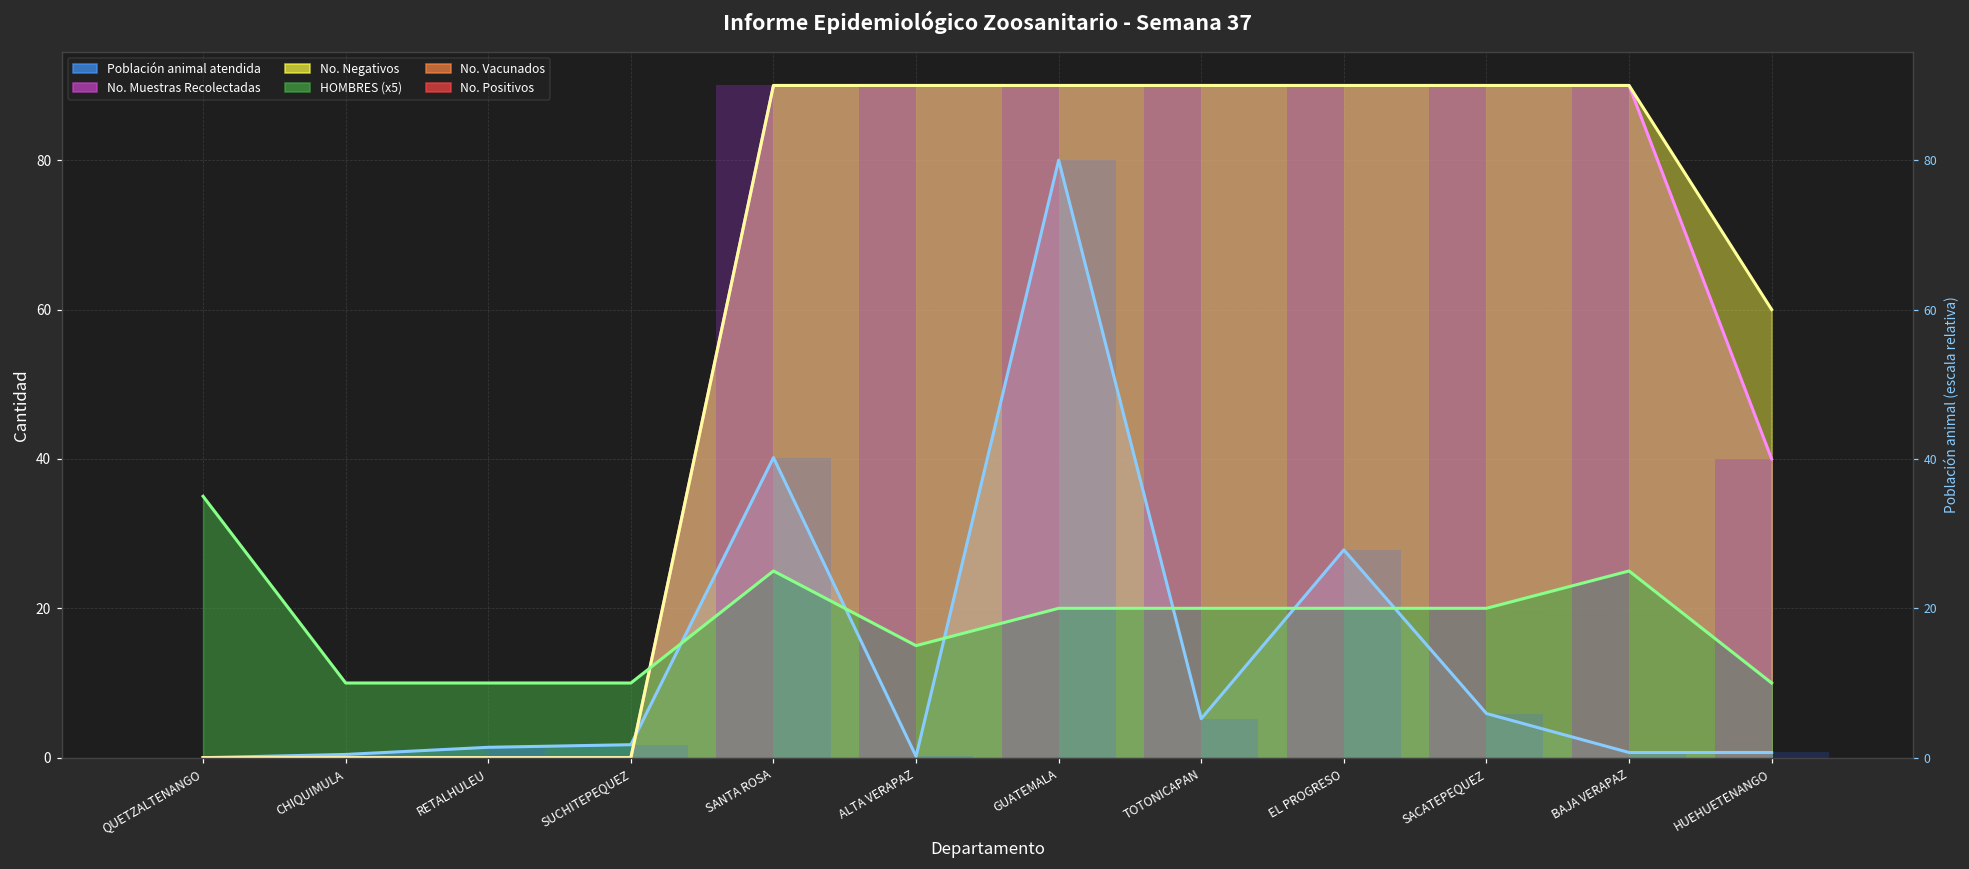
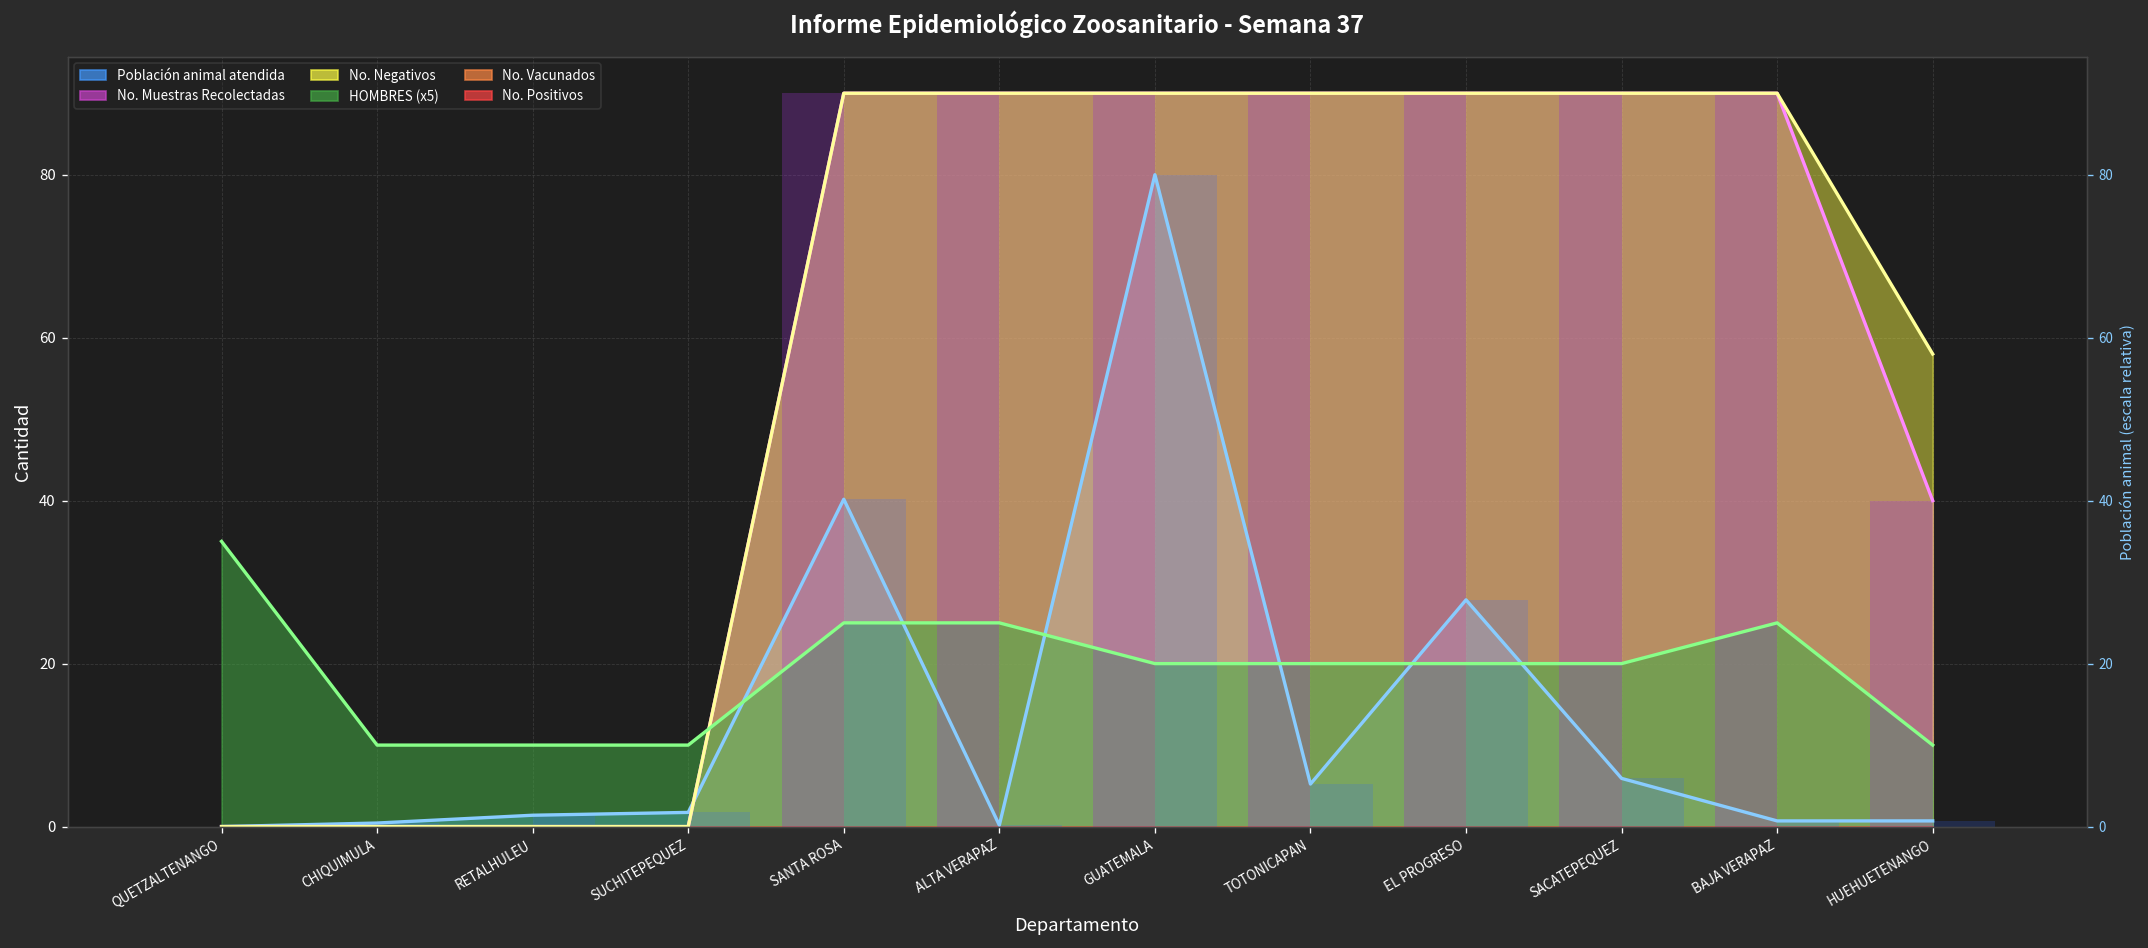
HOMBRES (x5), ALTA VERAPAZ: 15 -> 25
No. Negativos, HUEHUETENANGO: 60 -> 58
